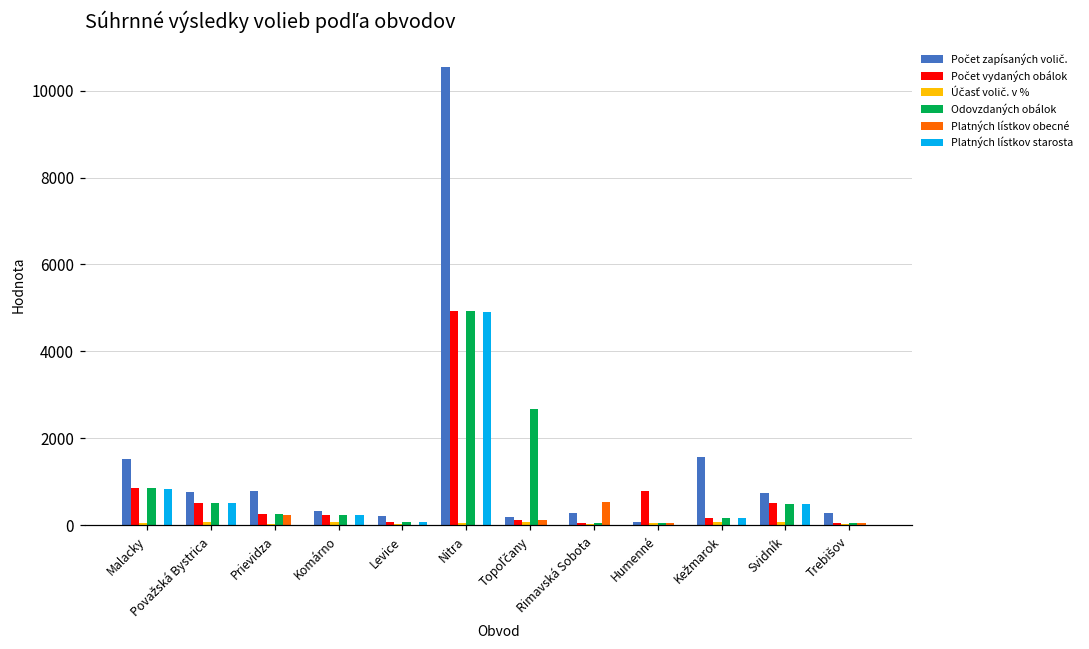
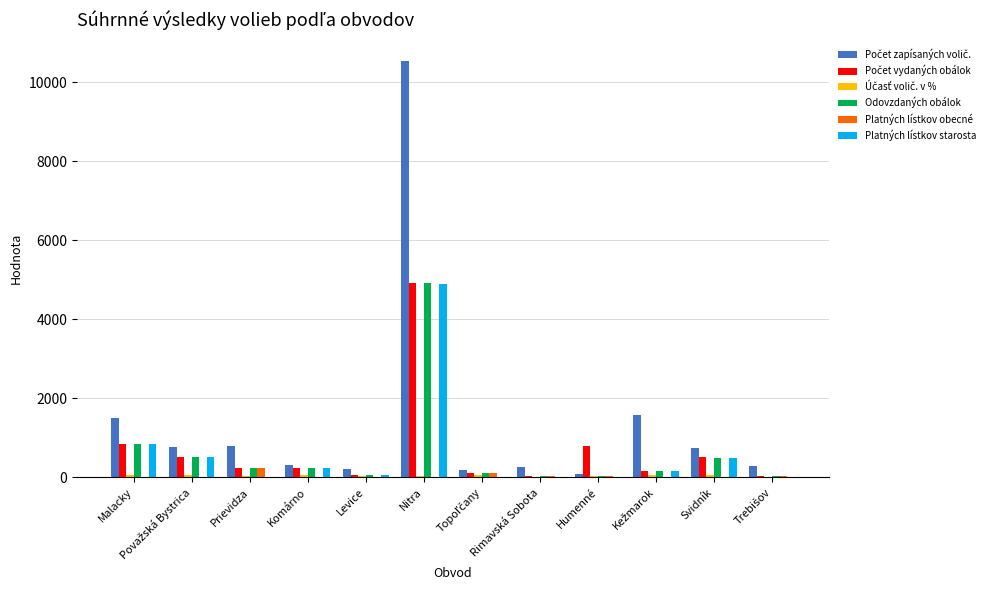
Odovzdaných obálok, Topoľčany: 2700 -> 100
Platných lístkov obecné, Rimavská Sobota: 500 -> 0
